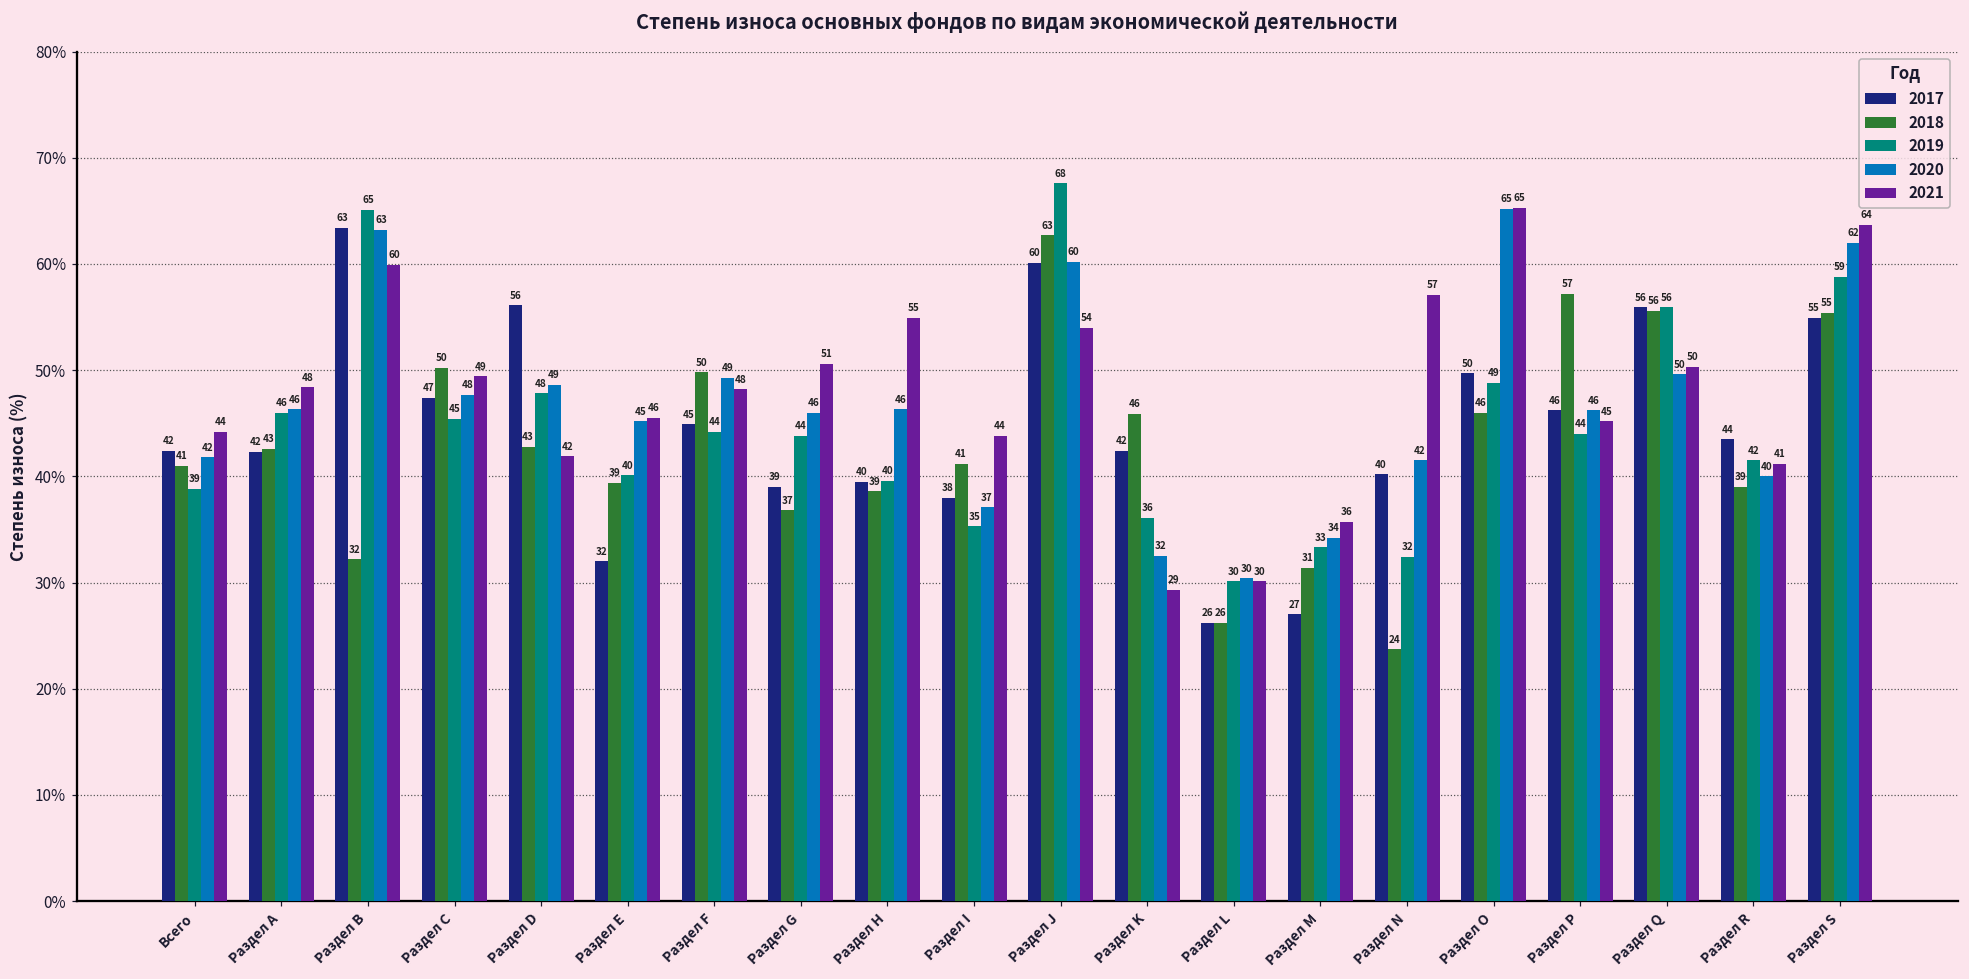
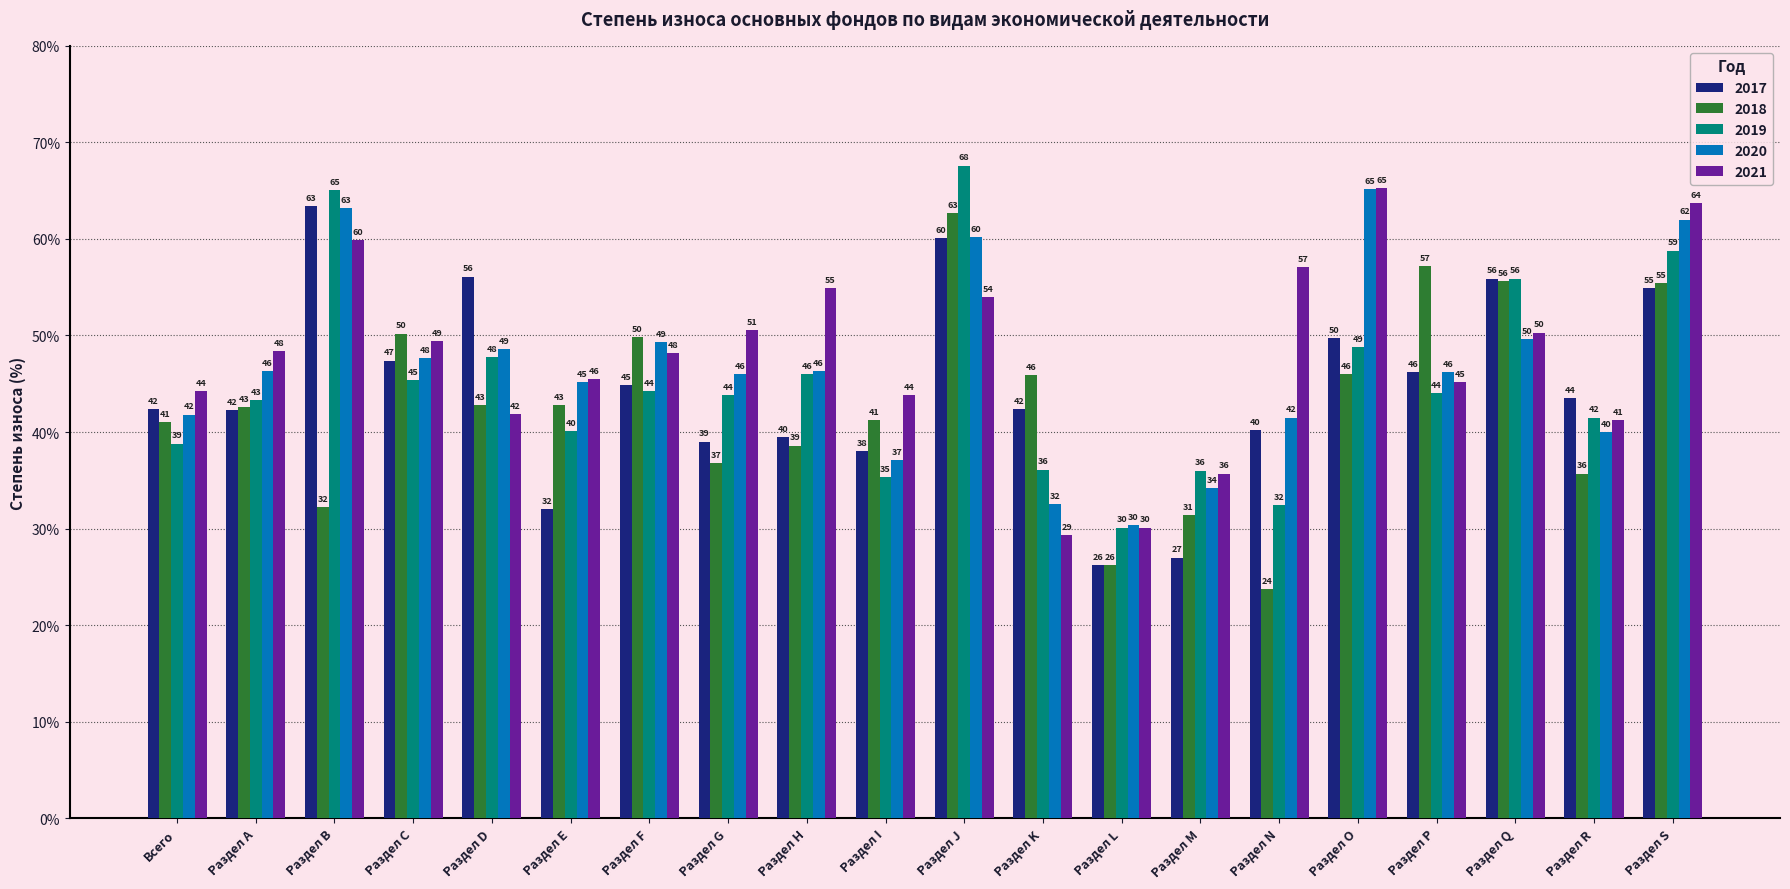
2019, Раздел А: 46 -> 43
2018, Раздел E: 39 -> 43
2019, Раздел H: 40 -> 46
2019, Раздел M: 33 -> 36
2018, Раздел R: 39 -> 36
